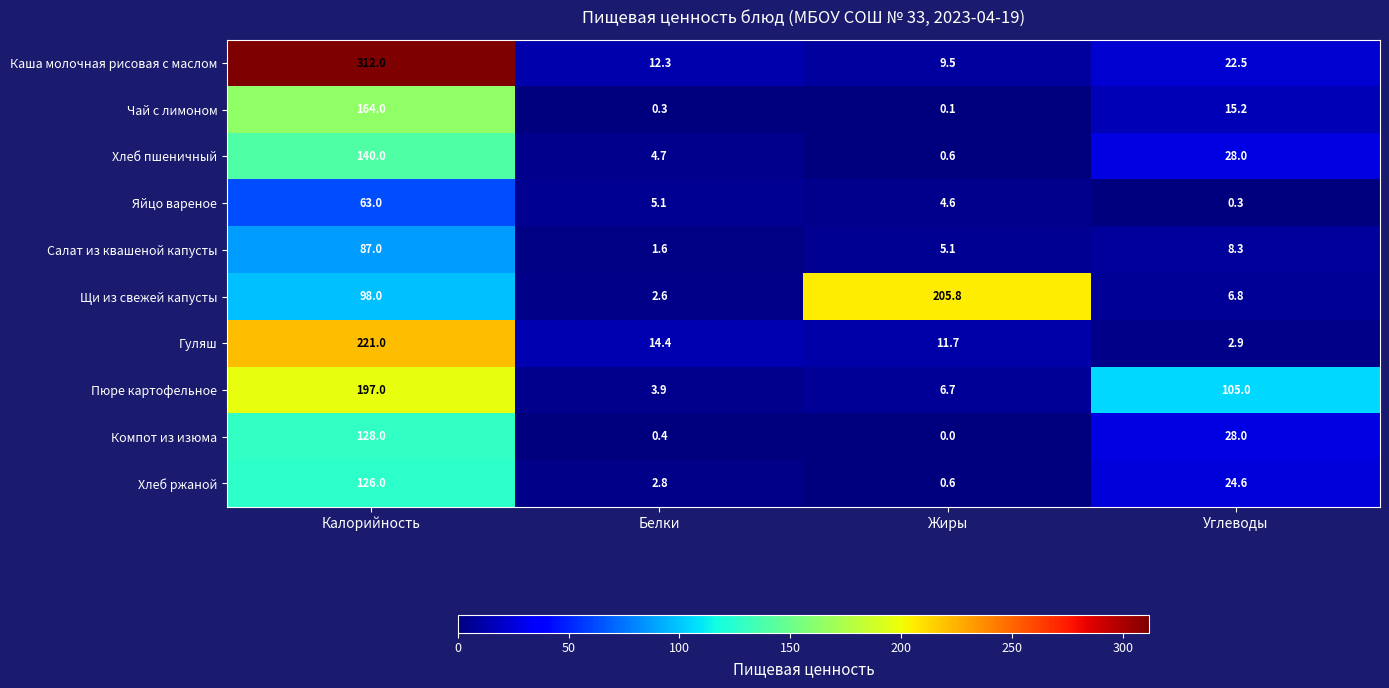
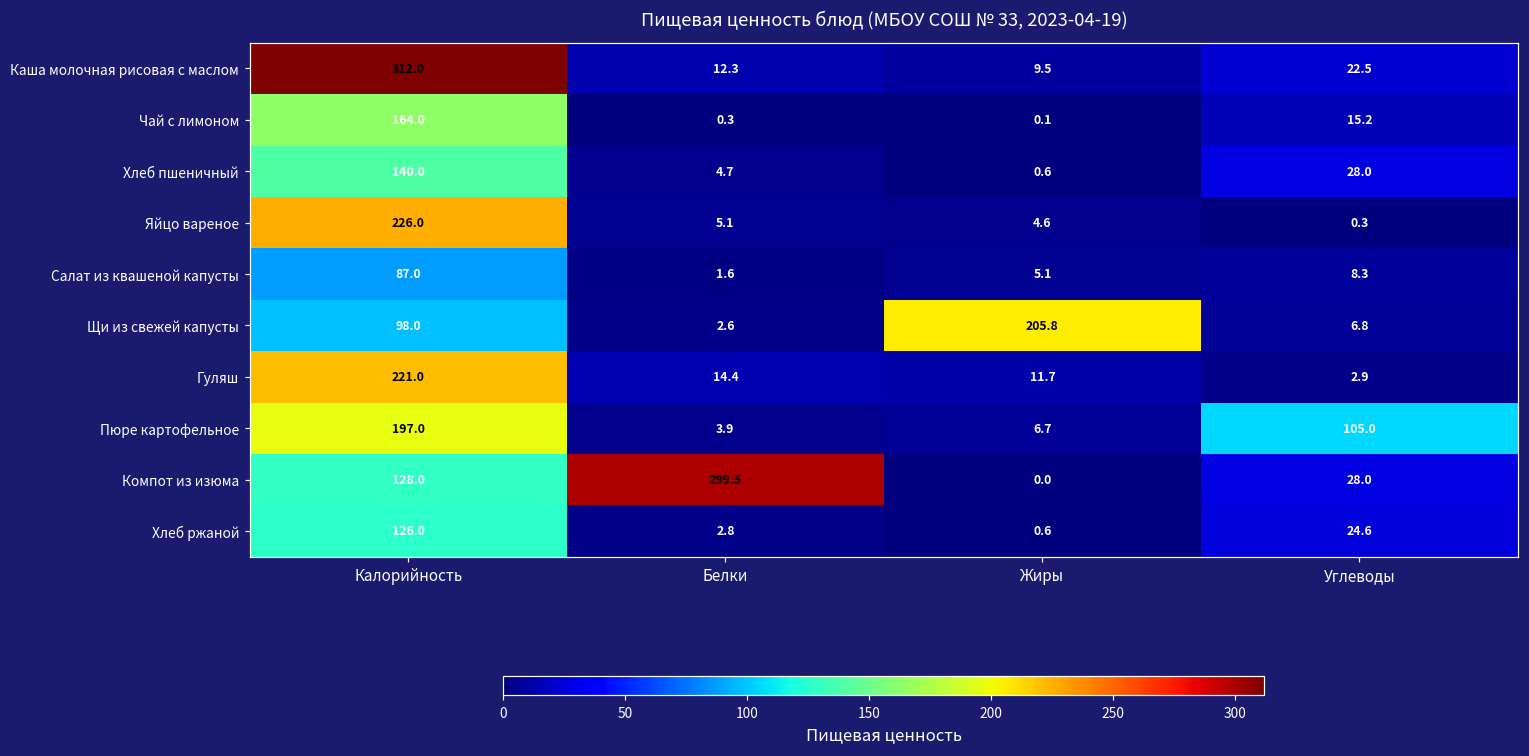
Яйцо вареное, Калорийность: 63.0 -> 226.0
Компот из изюма, Белки: 0.4 -> 299.5
